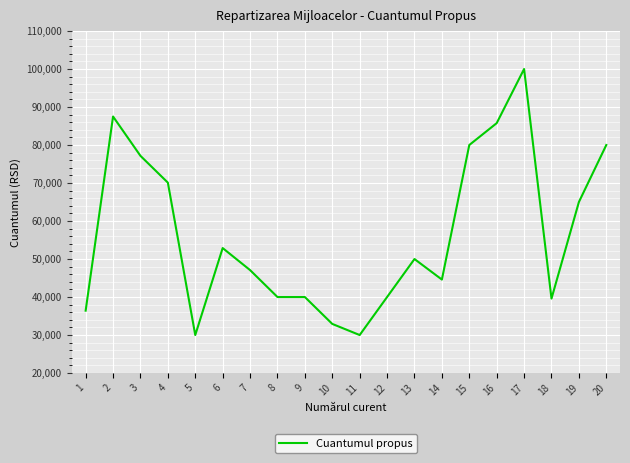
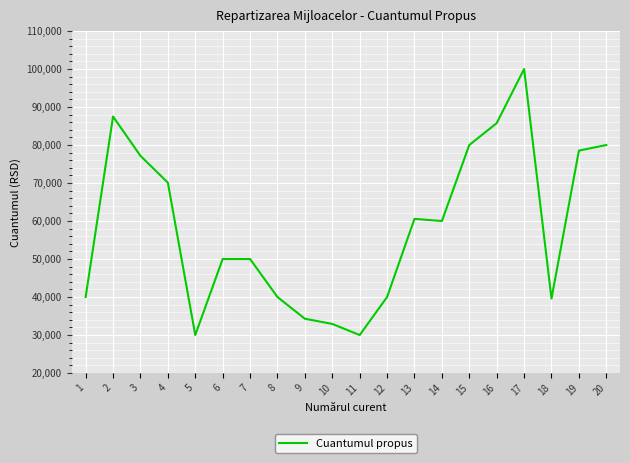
1: 36,000 -> 40,000
6: 53,000 -> 50,000
7: 47,000 -> 50,000
9: 40,000 -> 34,000
13: 50,000 -> 61,000
14: 45,000 -> 60,000
19: 65,000 -> 79,000
